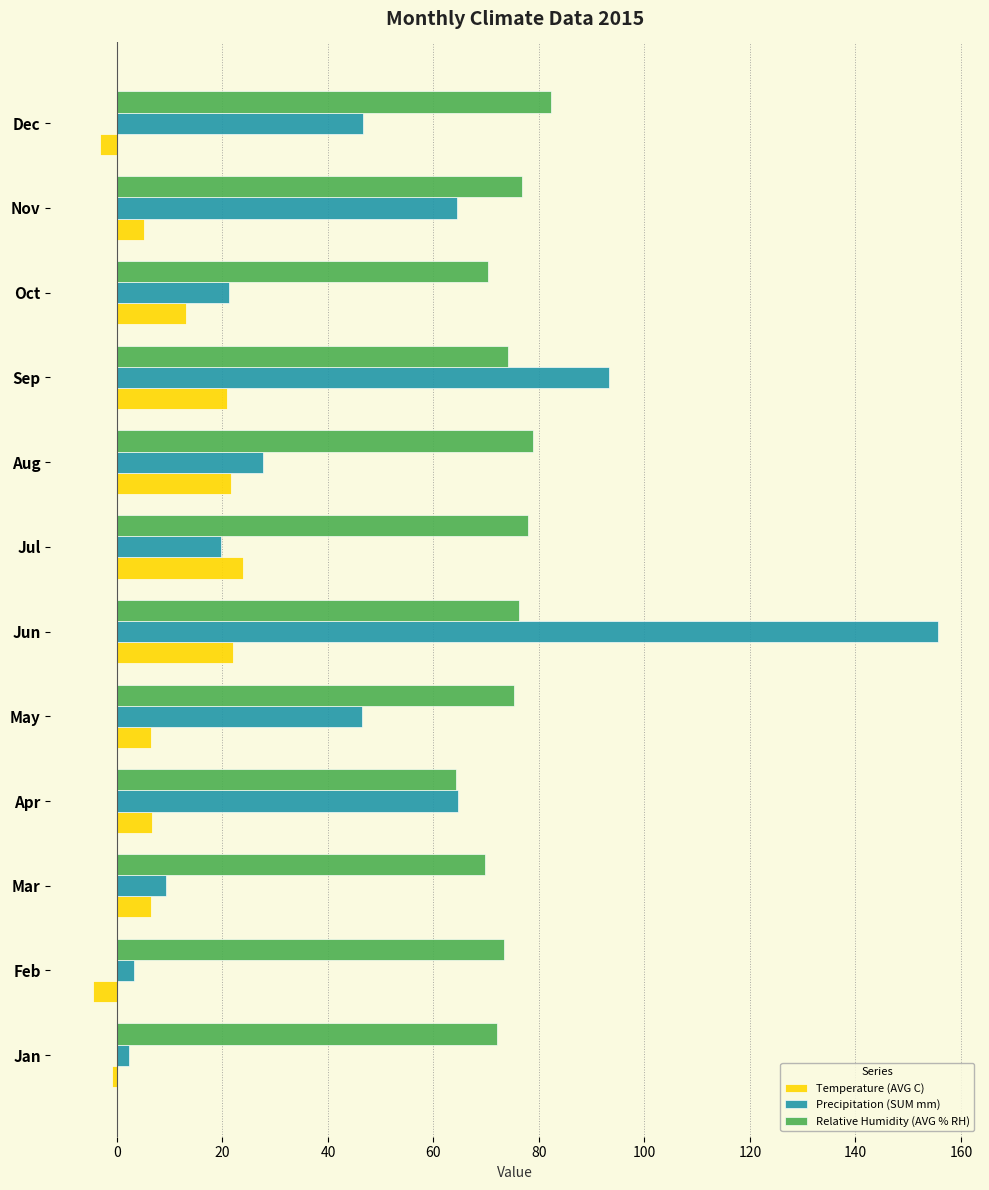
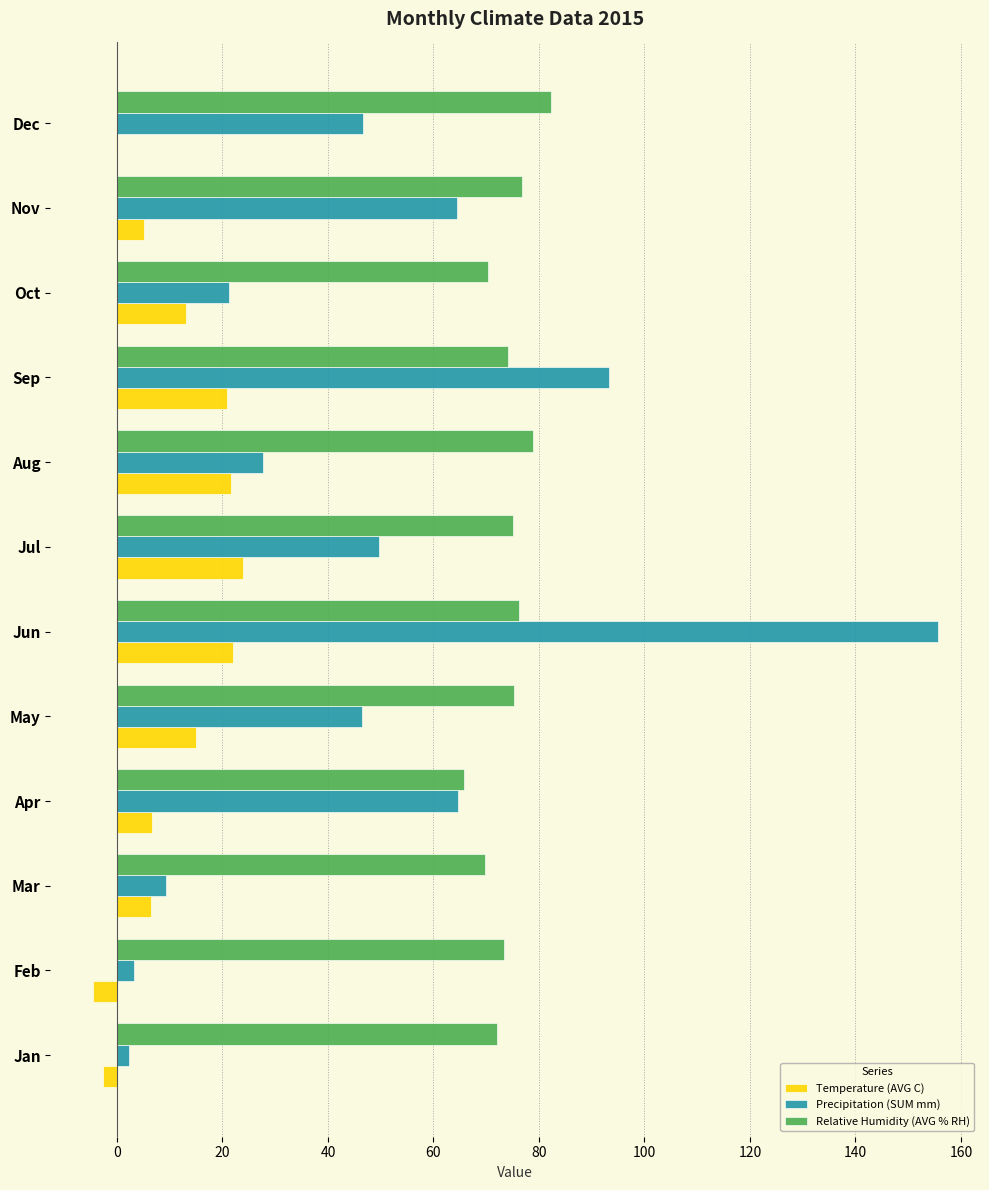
Temperature (AVG C), Dec: -3 -> 0
Relative Humidity (AVG % RH), Jul: 78 -> 75
Precipitation (SUM mm), Jul: 20 -> 50
Temperature (AVG C), May: 6 -> 15
Relative Humidity (AVG % RH), Apr: 64 -> 66
Temperature (AVG C), Jan: -1 -> -3
